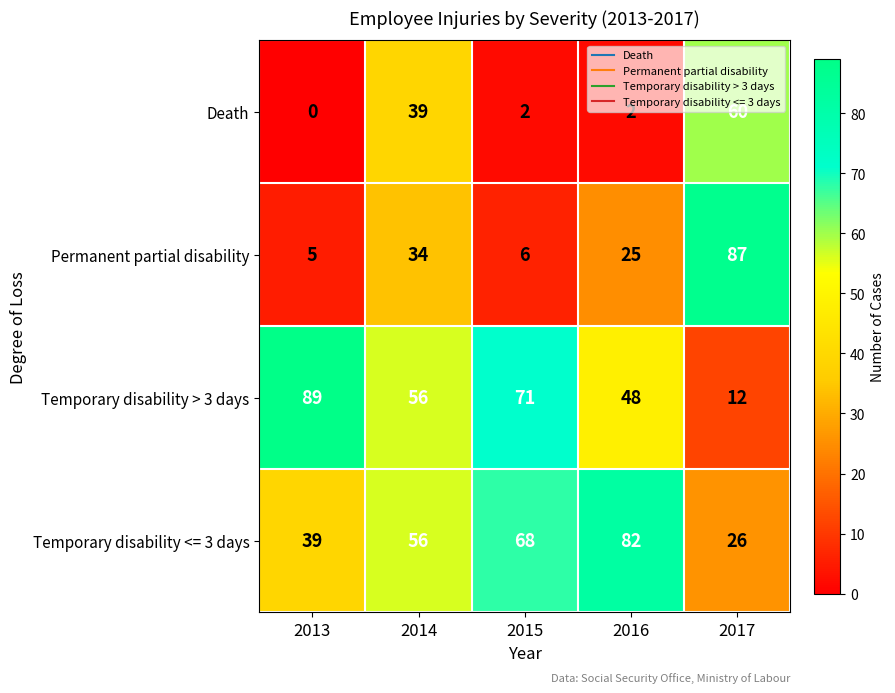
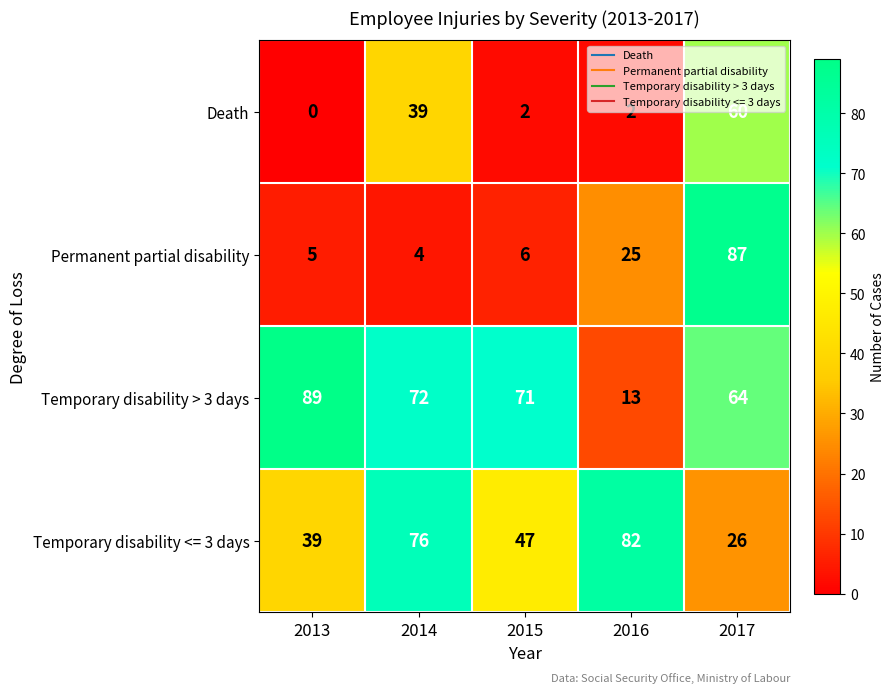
Permanent partial disability, 2014: 34 -> 4
Temporary disability > 3 days, 2014: 56 -> 72
Temporary disability > 3 days, 2016: 48 -> 13
Temporary disability > 3 days, 2017: 12 -> 64
Temporary disability <= 3 days, 2014: 56 -> 76
Temporary disability <= 3 days, 2015: 68 -> 47
